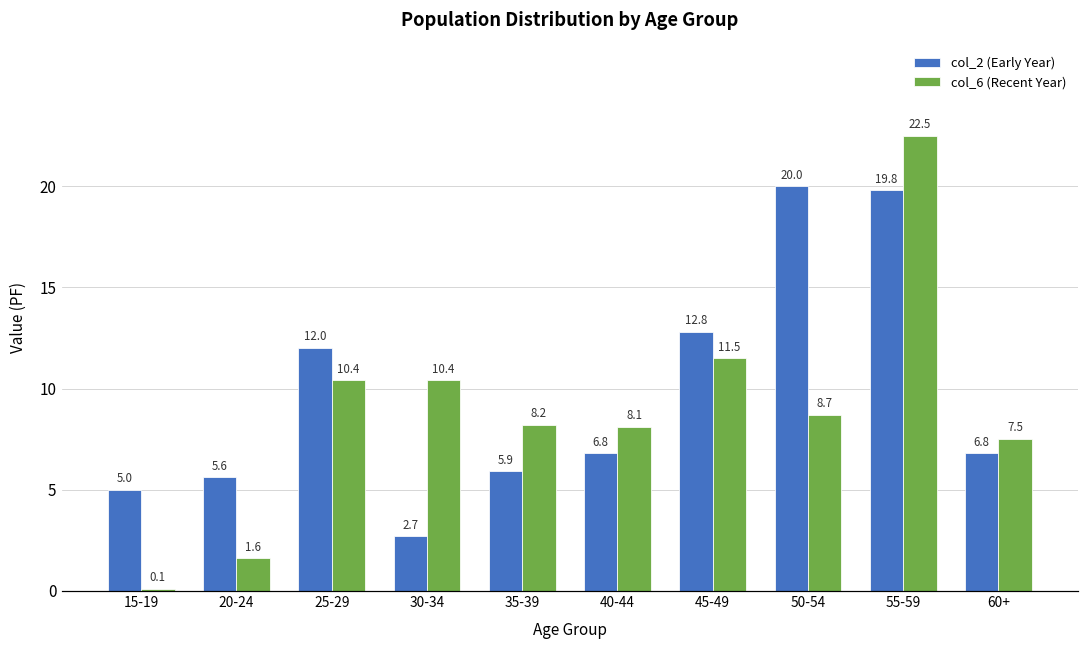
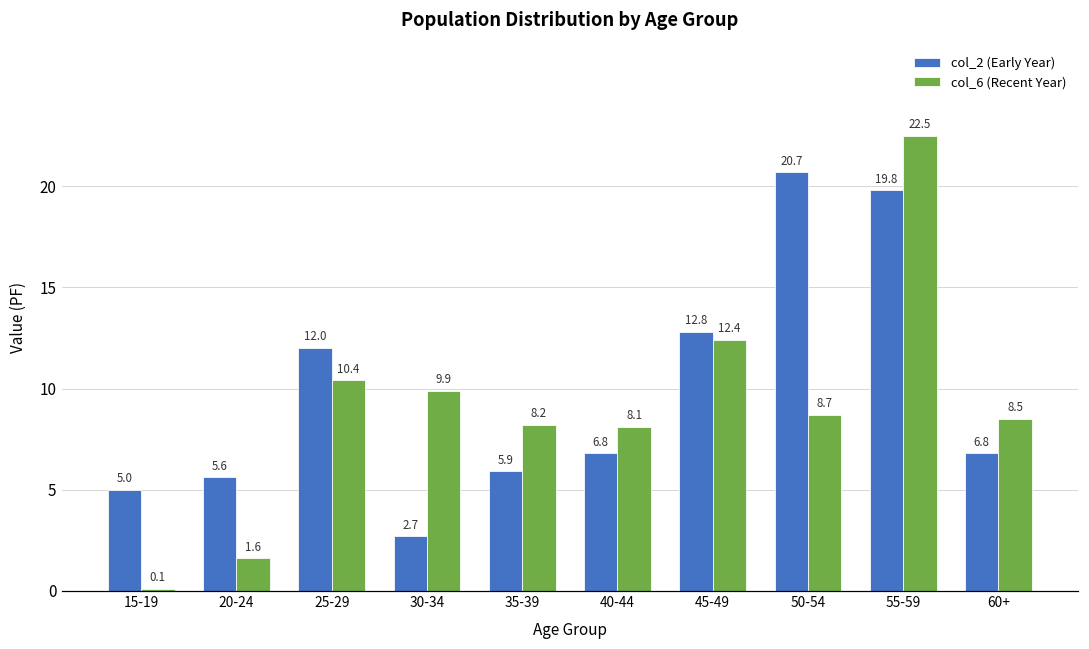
col_6 (Recent Year), 30-34: 10.4 -> 9.9
col_6 (Recent Year), 45-49: 11.5 -> 12.4
col_2 (Early Year), 50-54: 20.0 -> 20.7
col_6 (Recent Year), 60+: 7.5 -> 8.5
